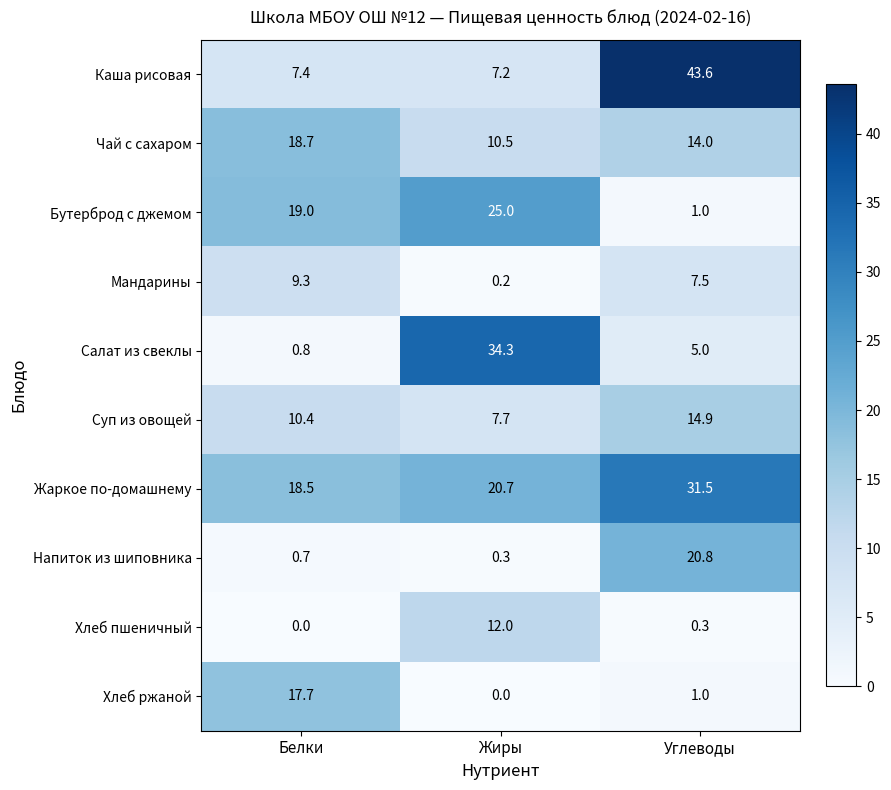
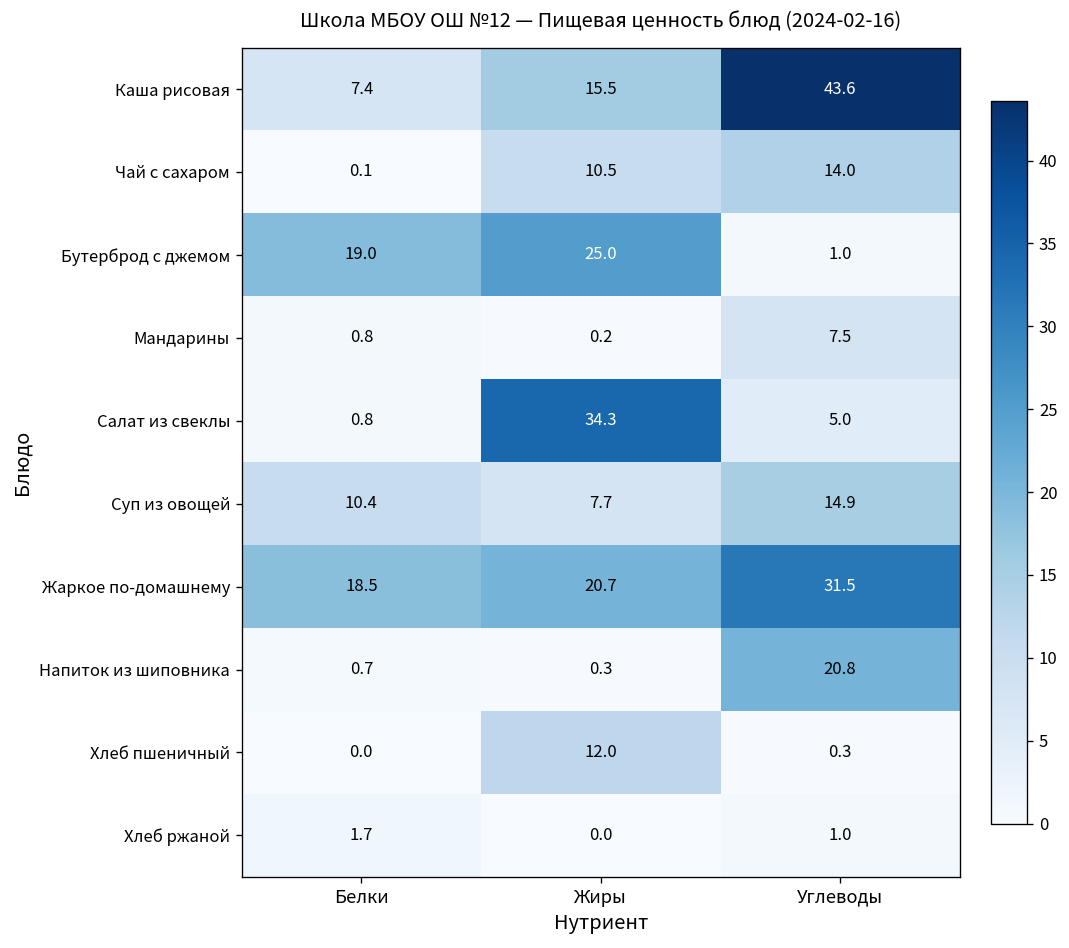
Каша рисовая, Жиры: 7.2 -> 15.5
Чай с сахаром, Белки: 18.7 -> 0.1
Мандарины, Белки: 9.3 -> 0.8
Хлеб ржаной, Белки: 17.7 -> 1.7
